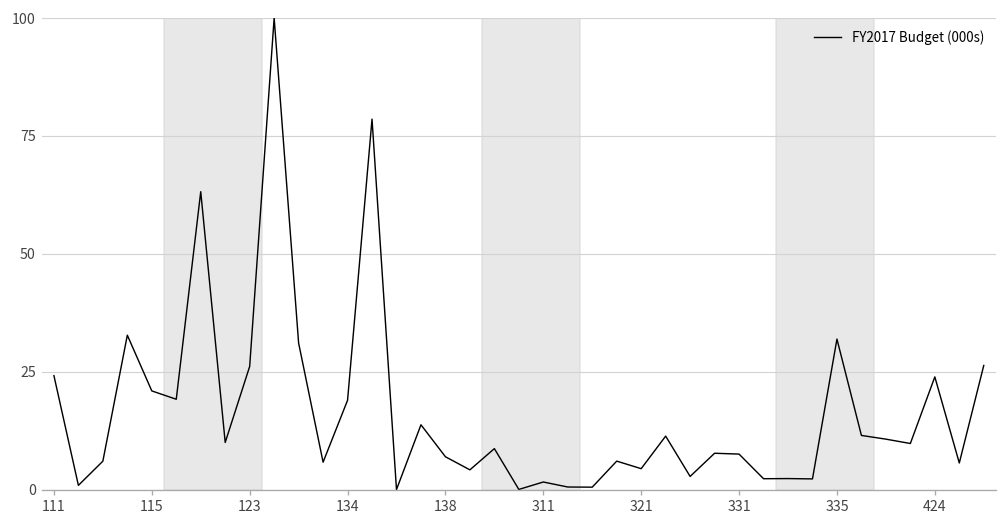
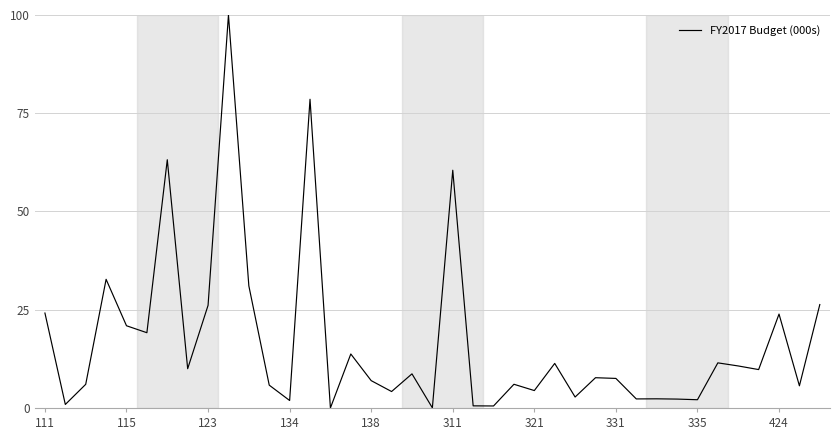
134: 19 -> 2
311: 2 -> 60
335: 32 -> 2
